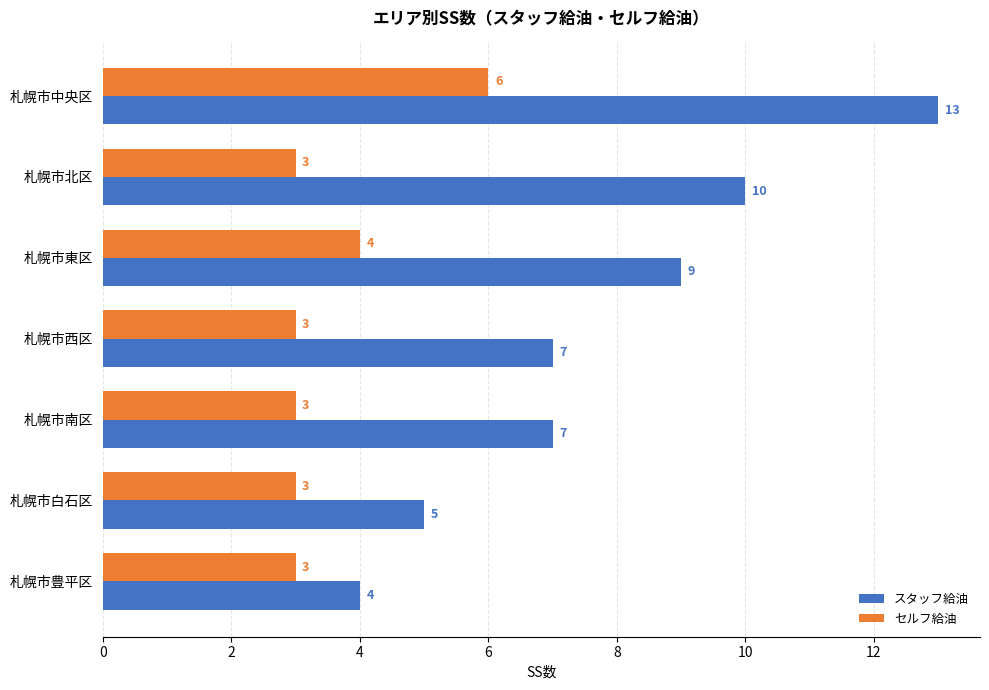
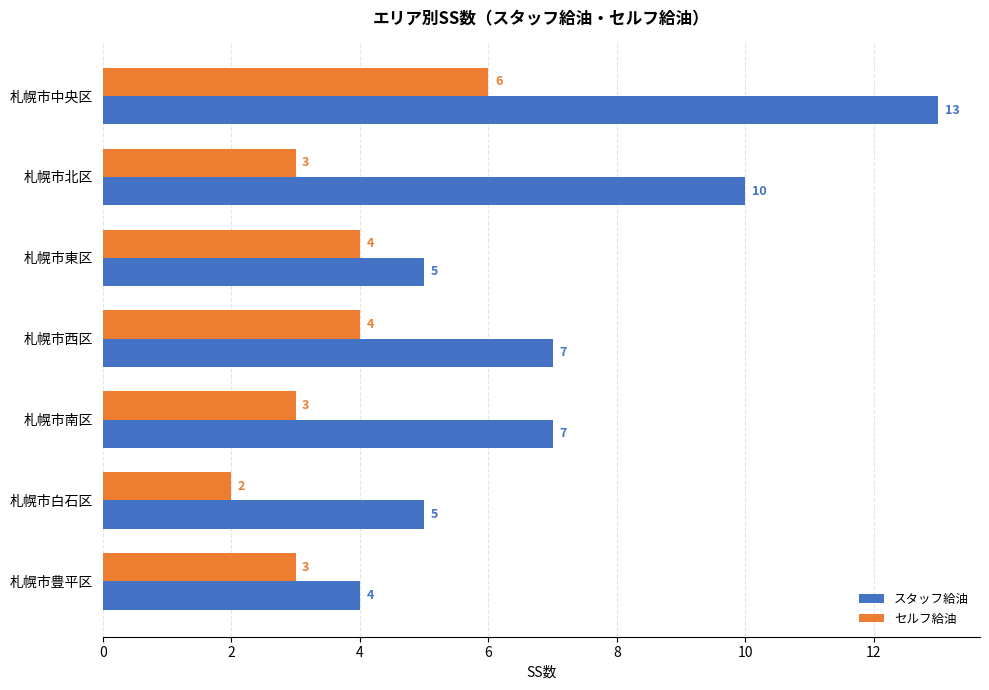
スタッフ給油, 札幌市東区: 9 -> 5
セルフ給油, 札幌市西区: 3 -> 4
セルフ給油, 札幌市白石区: 3 -> 2
